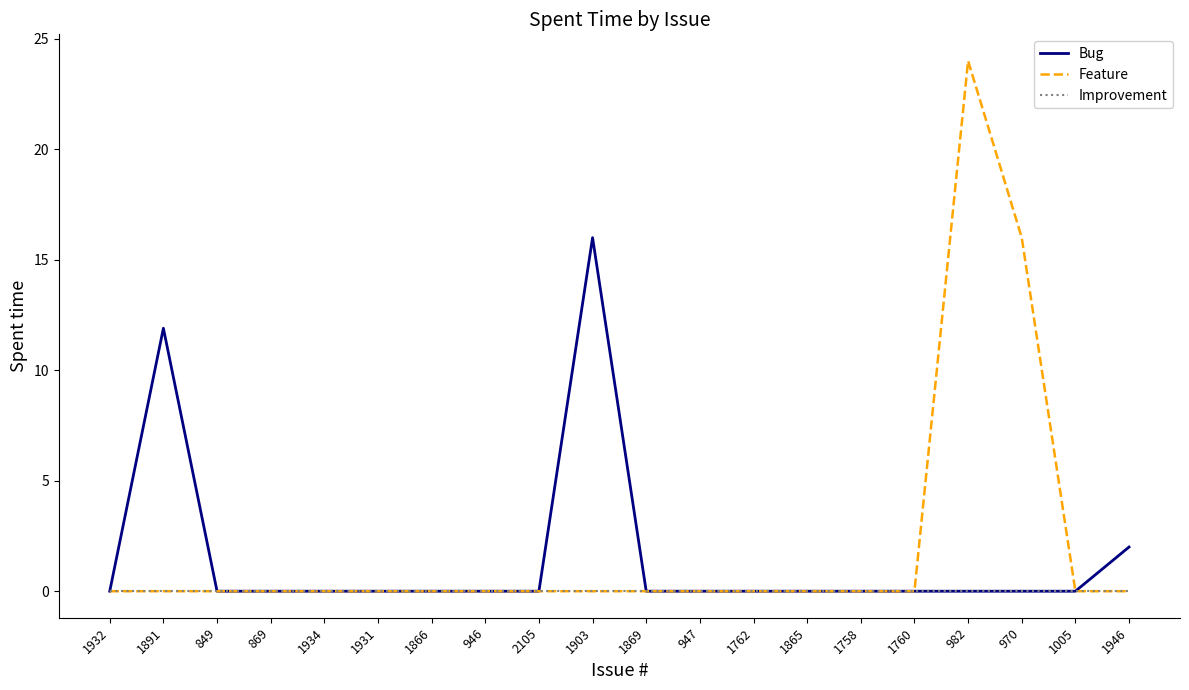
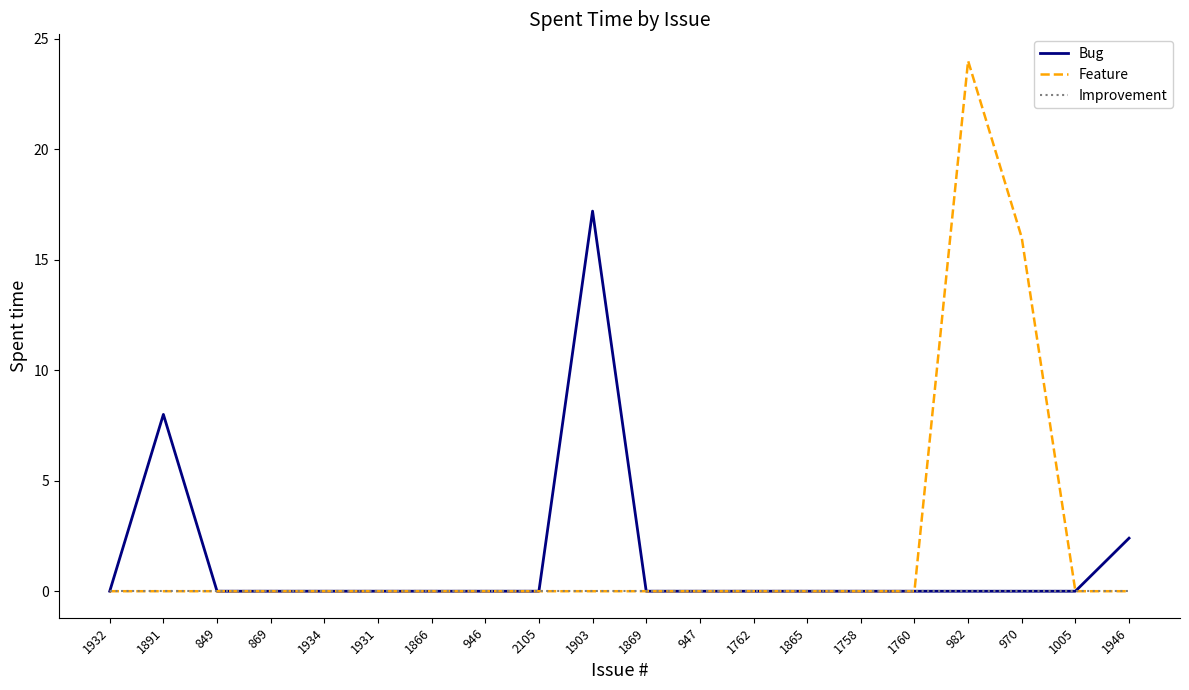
Bug, 1891: 11.9 -> 8.0
Bug, 1903: 16.0 -> 17.2
Bug, 1946: 2.0 -> 2.4
